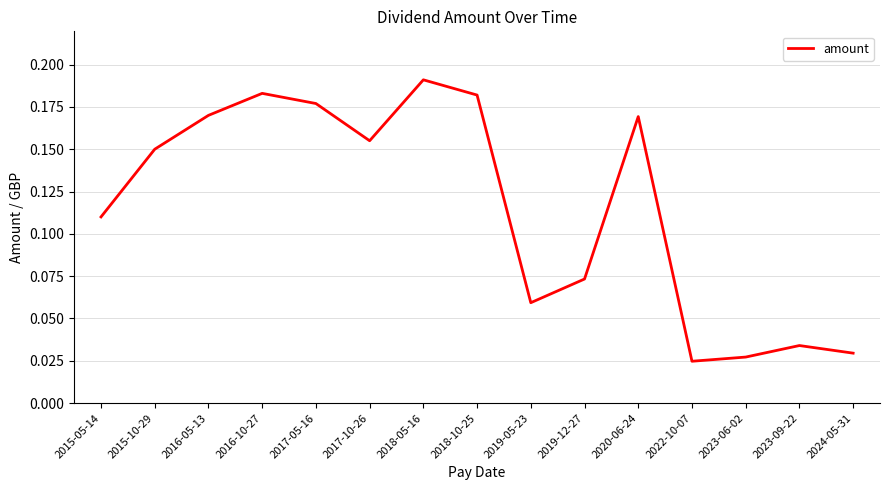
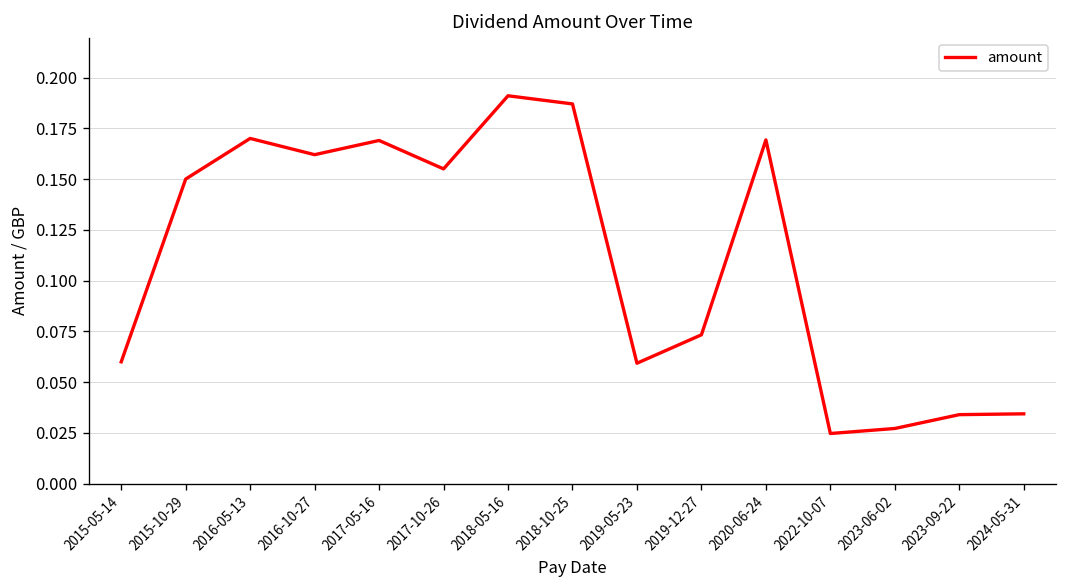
2015-05-14: 0.11 -> 0.06
2016-10-27: 0.183 -> 0.162
2017-05-16: 0.177 -> 0.169
2018-10-25: 0.182 -> 0.187
2024-05-31: 0.030 -> 0.034
